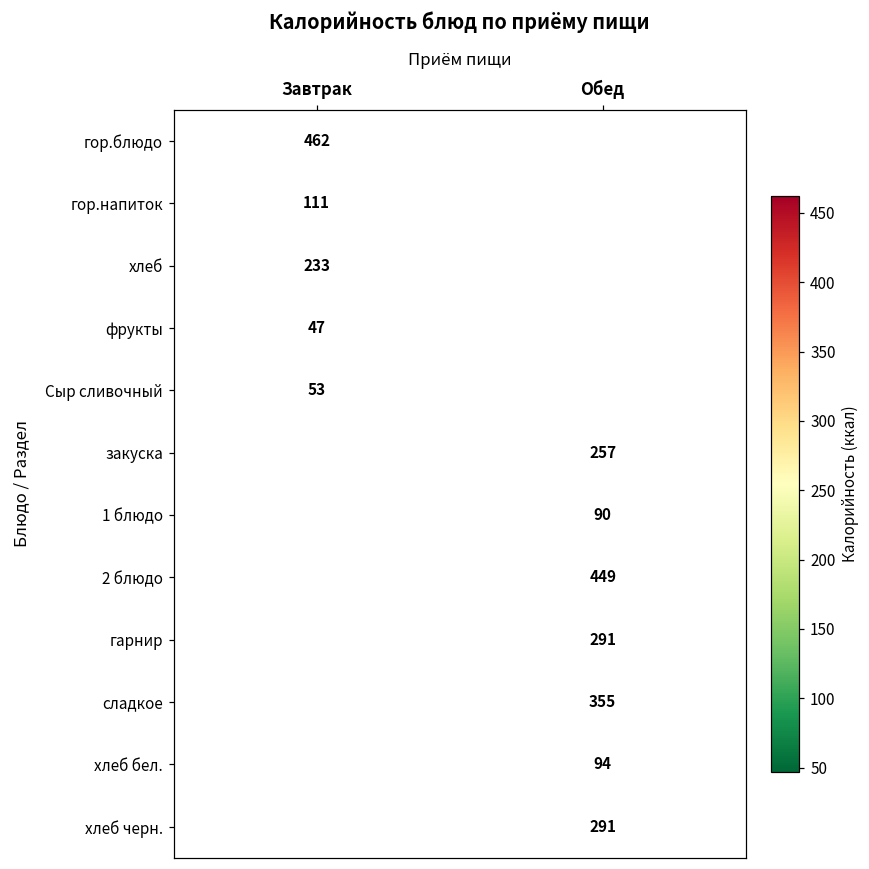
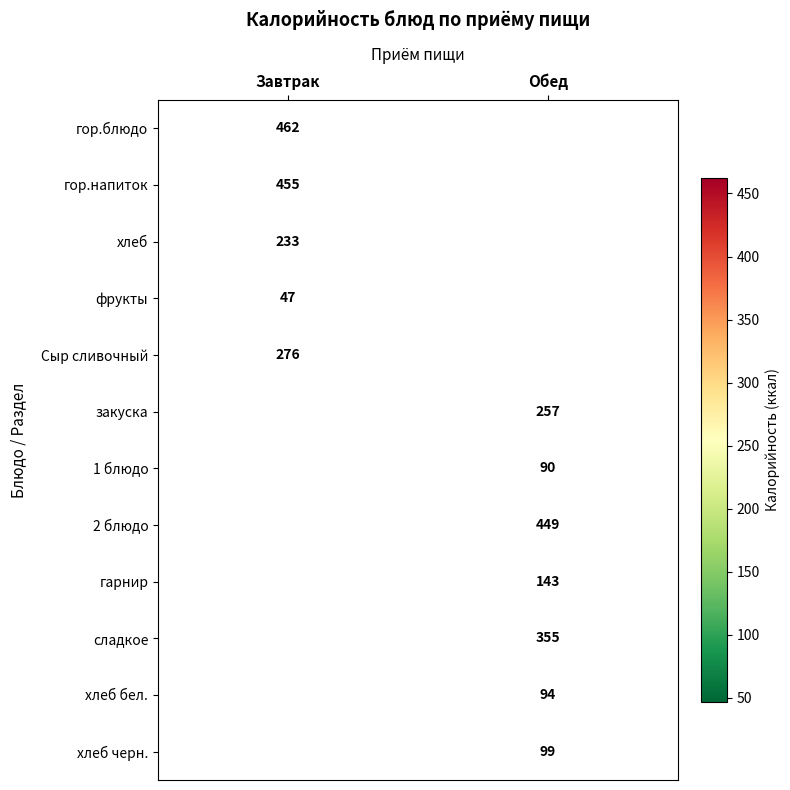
гор.напиток, Завтрак: 111 -> 455
Сыр сливочный, Завтрак: 53 -> 276
гарнир, Обед: 291 -> 143
хлеб черн., Обед: 291 -> 99
